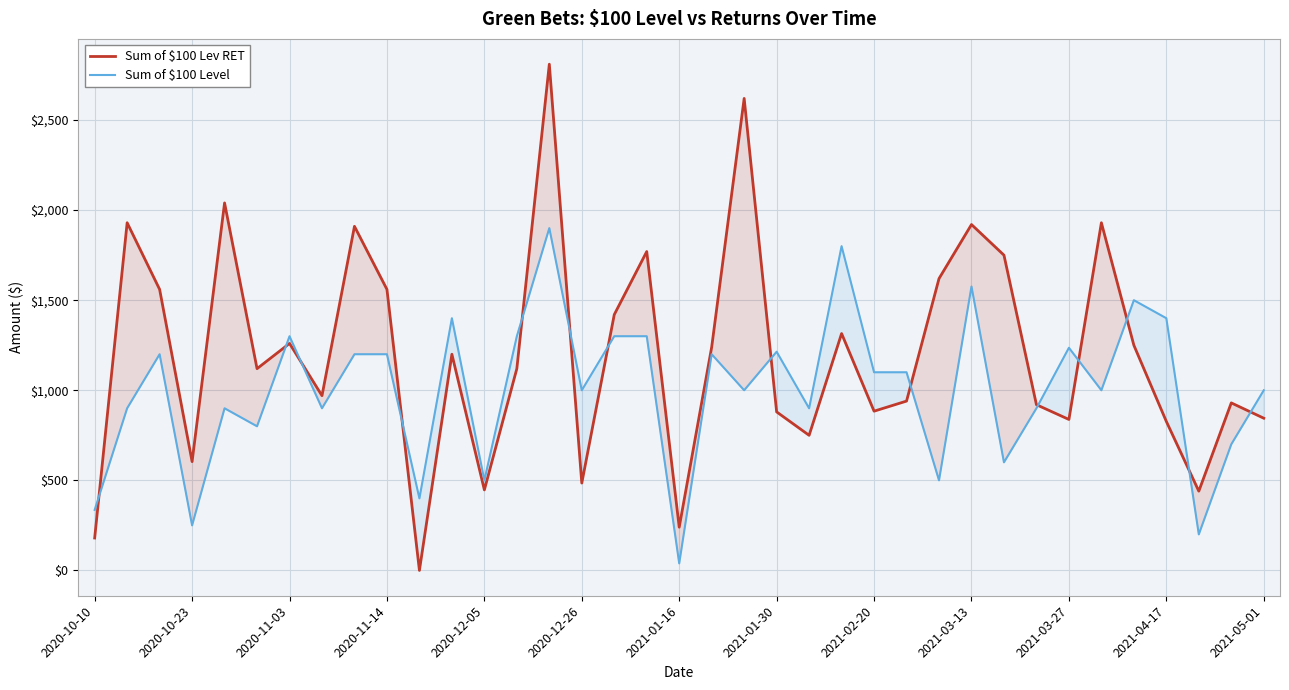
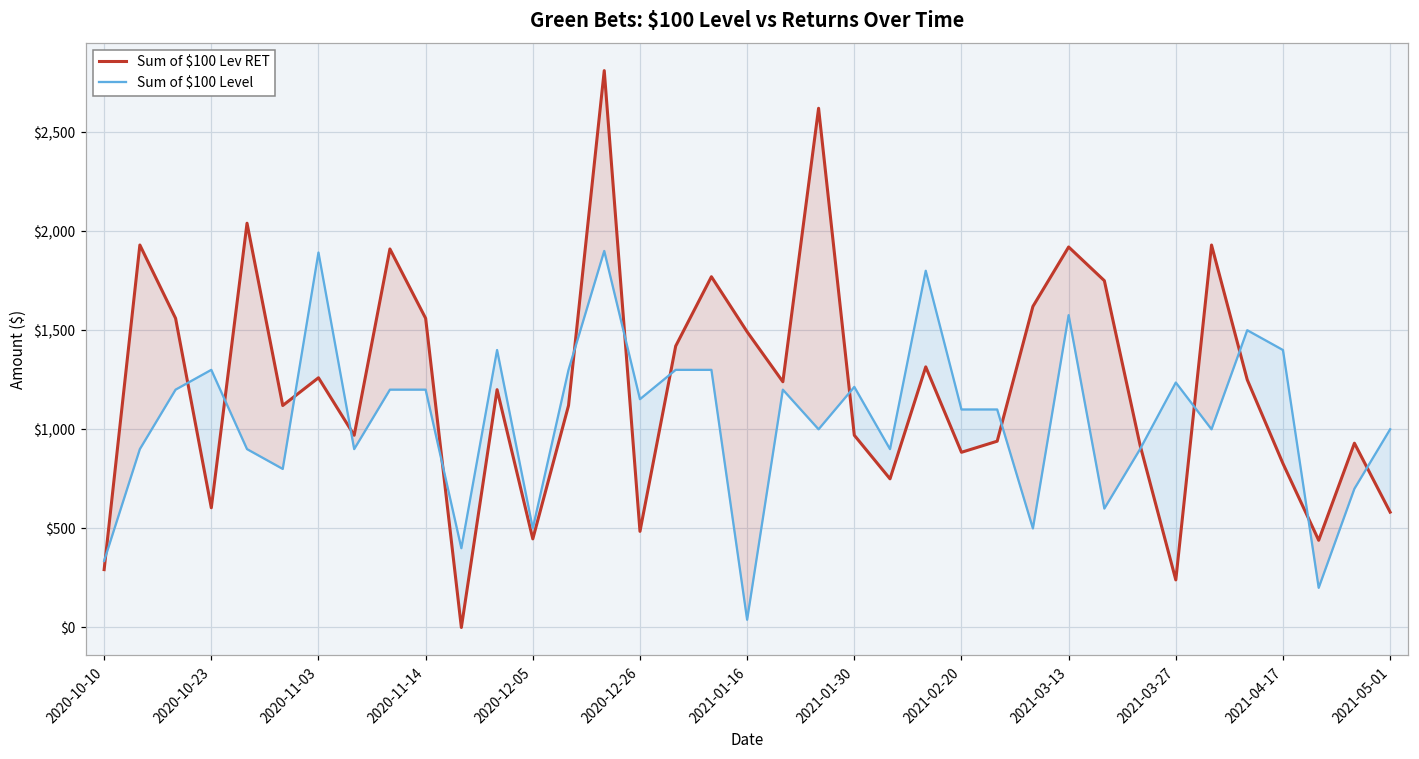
Sum of $100 Lev RET, 2020-10-10: $180 -> $290
Sum of $100 Level, 2020-10-23: $250 -> $1,300
Sum of $100 Level, 2020-11-03: $1,300 -> $1,890
Sum of $100 Level, 2020-12-26: $1,000 -> $1,150
Sum of $100 Lev RET, 2021-01-16: $240 -> $1,490
Sum of $100 Lev RET, 2021-01-30: $880 -> $970
Sum of $100 Lev RET, 2021-03-27: $840 -> $240
Sum of $100 Lev RET, 2021-05-01: $850 -> $580
